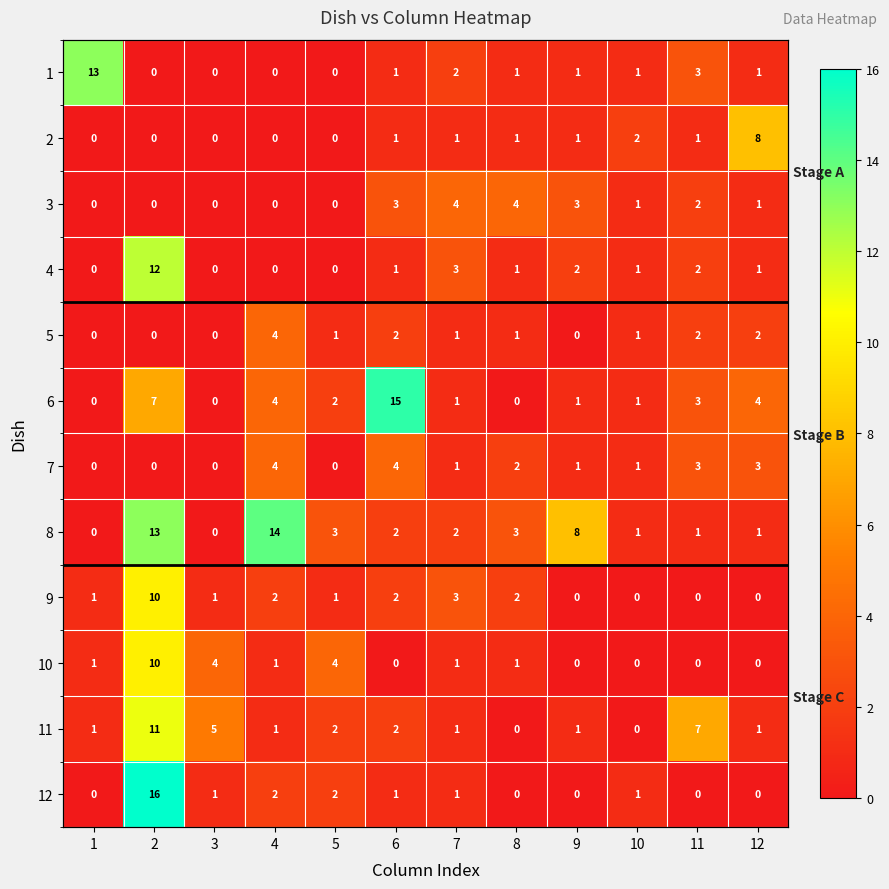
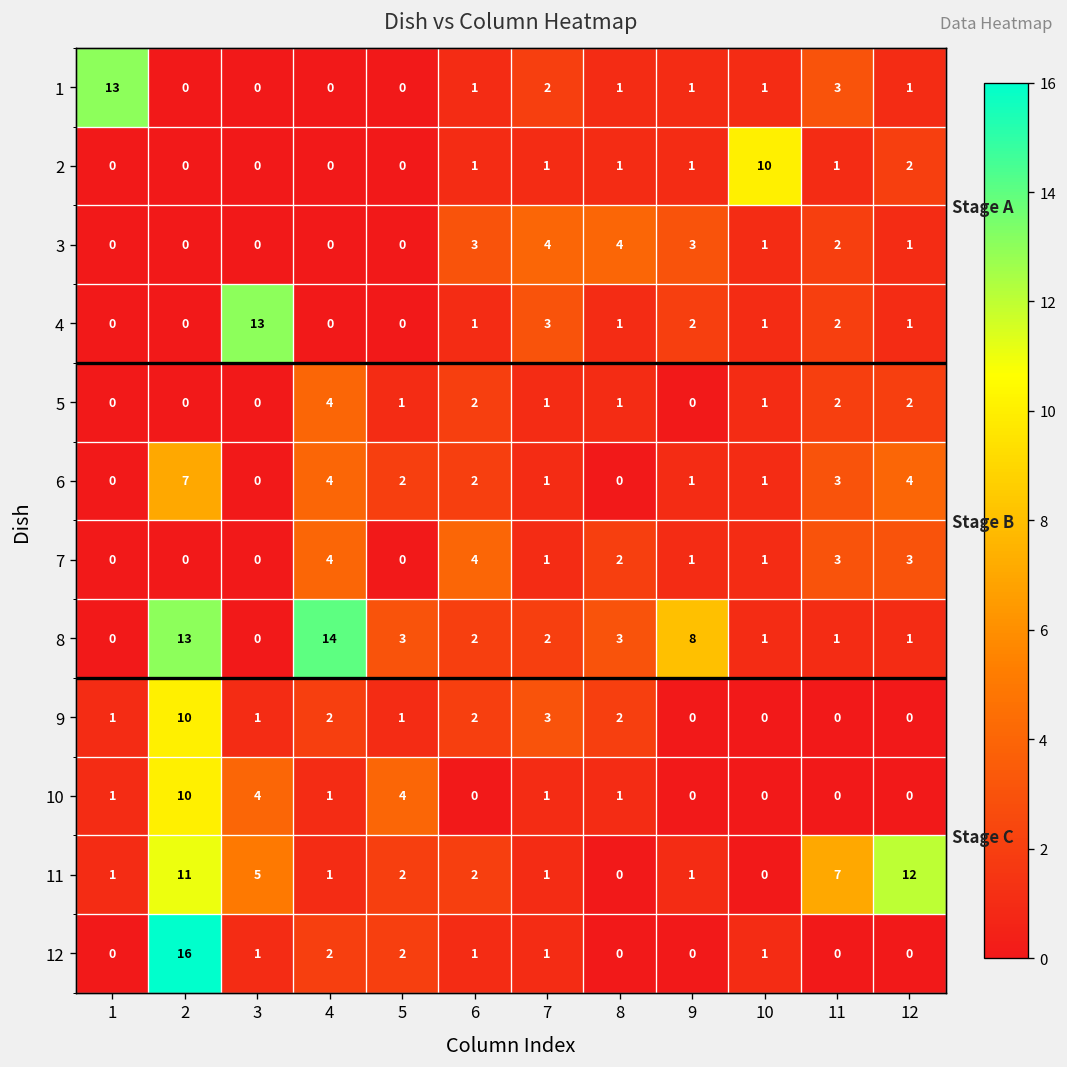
2, 10: 2 -> 10
2, 12: 8 -> 2
4, 2: 12 -> 0
4, 3: 0 -> 13
6, 6: 15 -> 2
11, 12: 1 -> 12
